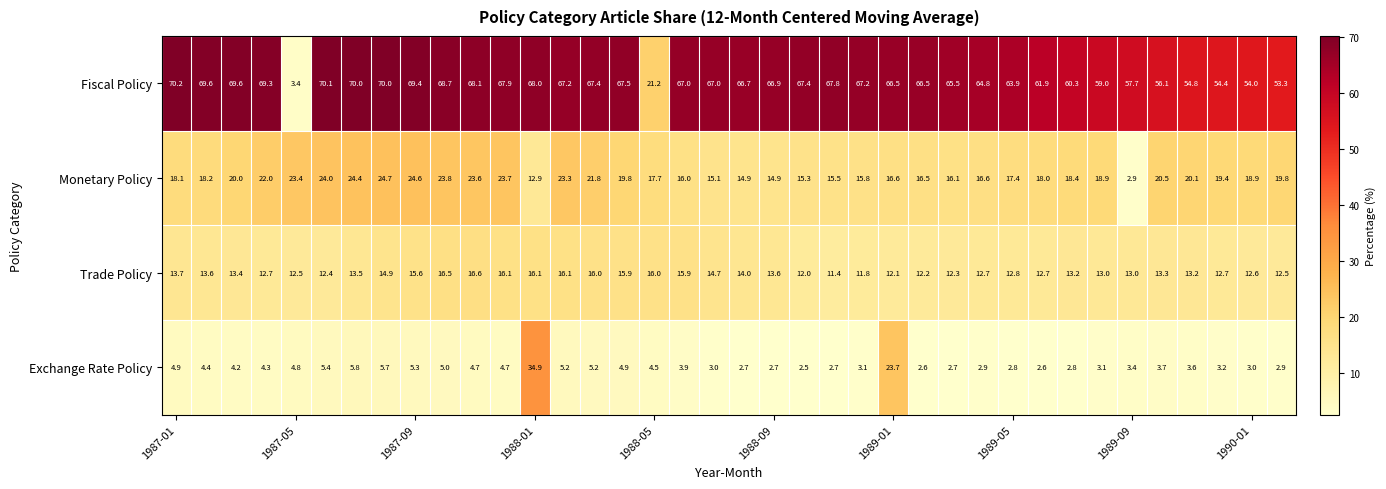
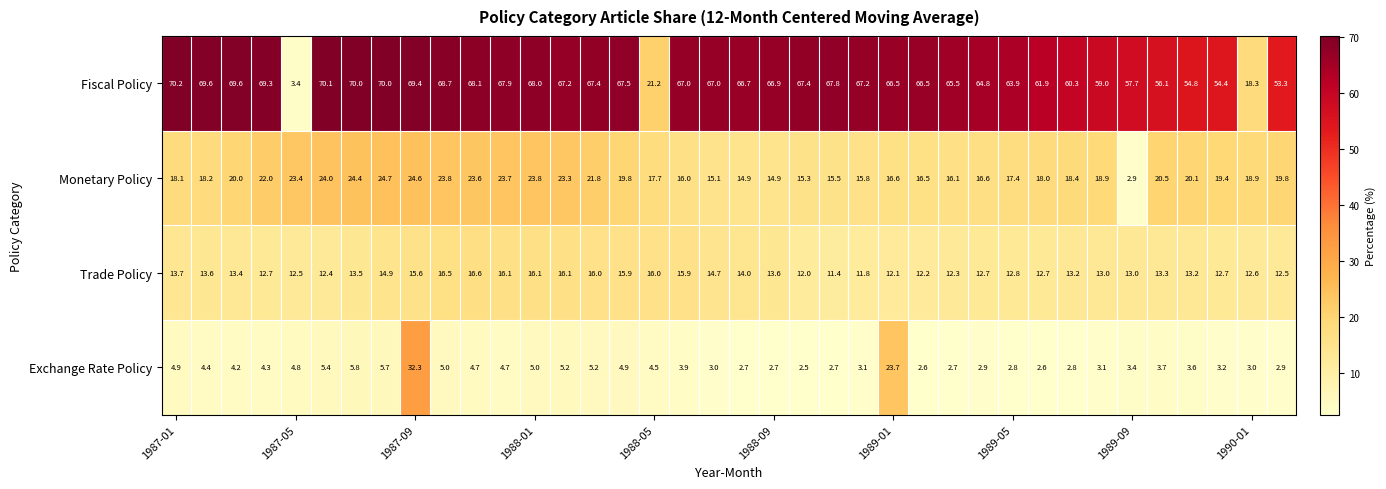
Fiscal Policy, 1990-01: 54.0 -> 18.3
Monetary Policy, 1988-01: 12.9 -> 23.8
Exchange Rate Policy, 1987-09: 5.3 -> 32.3
Exchange Rate Policy, 1988-01: 34.9 -> 5.0
